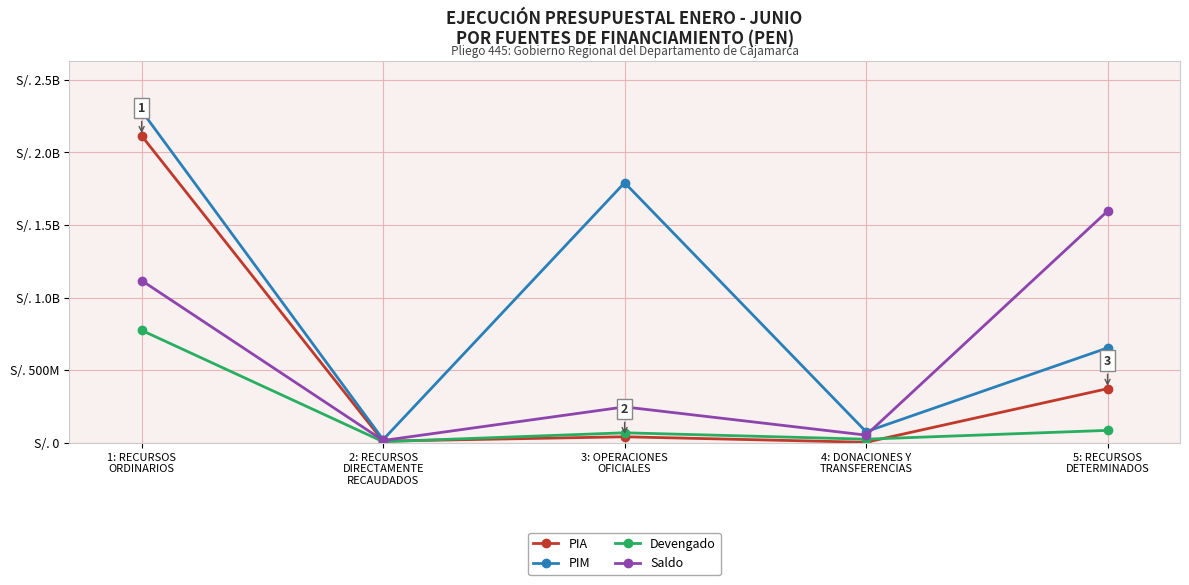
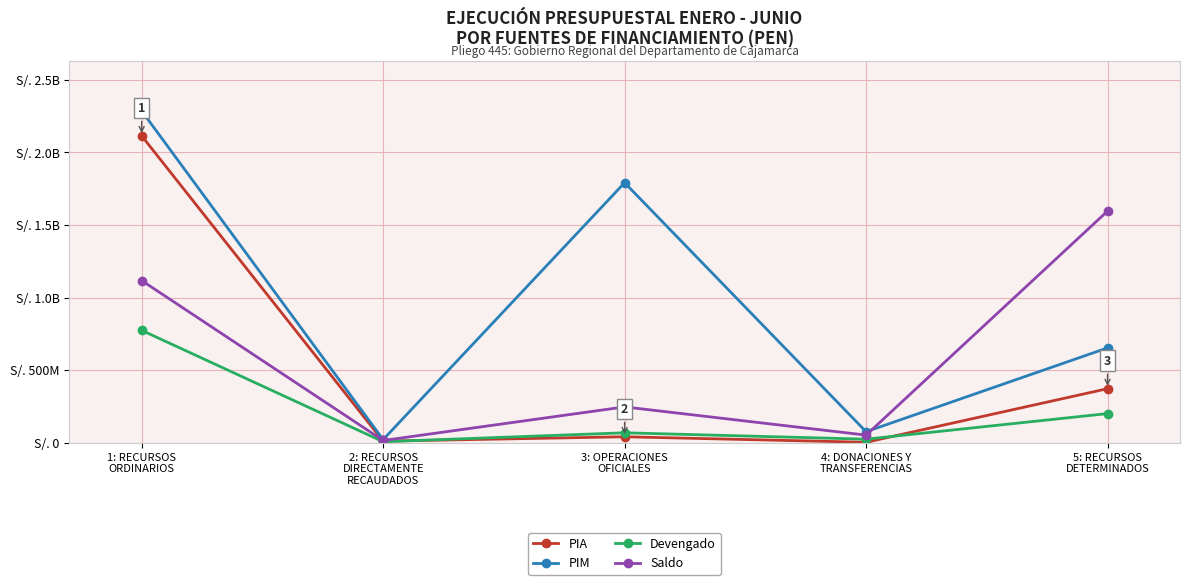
Devengado, 5: RECURSOS DETERMINADOS: S/. 80000000 -> S/. 200000000
